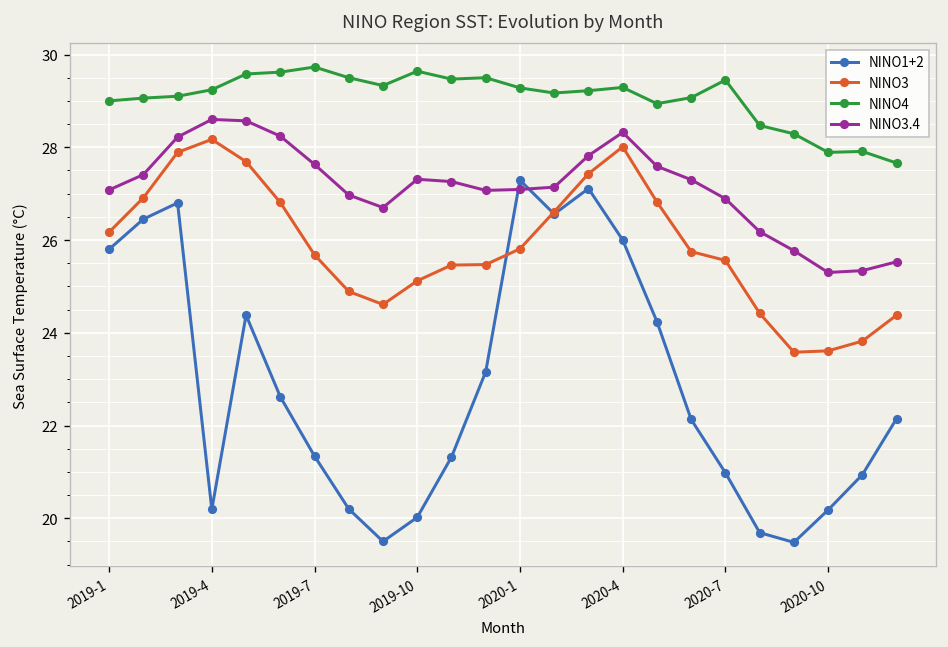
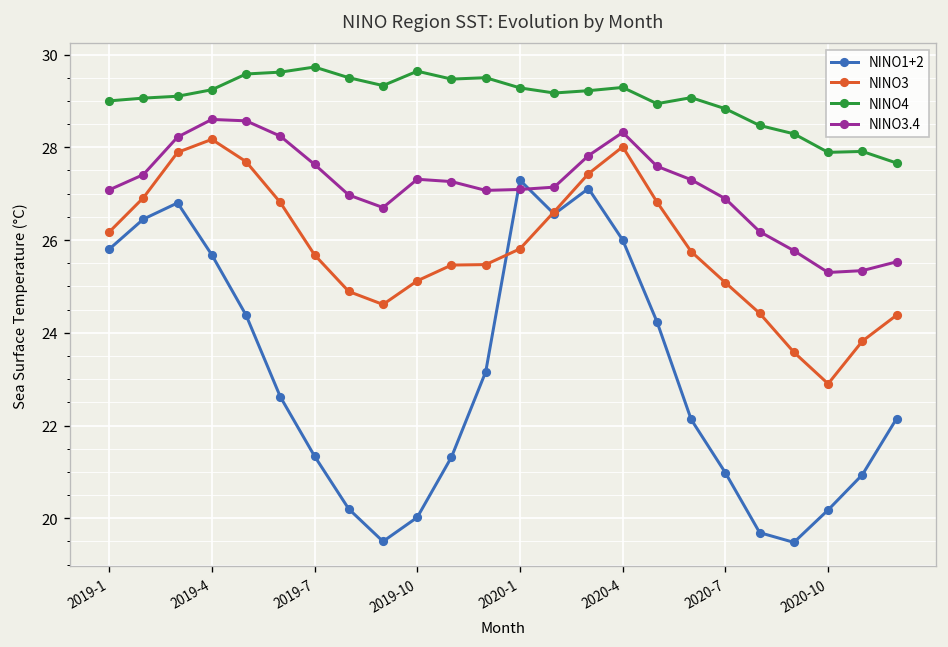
NINO1+2, 2019-4: 20.2 -> 25.7
NINO3, 2020-7: 25.6 -> 25.1
NINO4, 2020-7: 29.5 -> 28.8
NINO3, 2020-10: 23.6 -> 22.9
